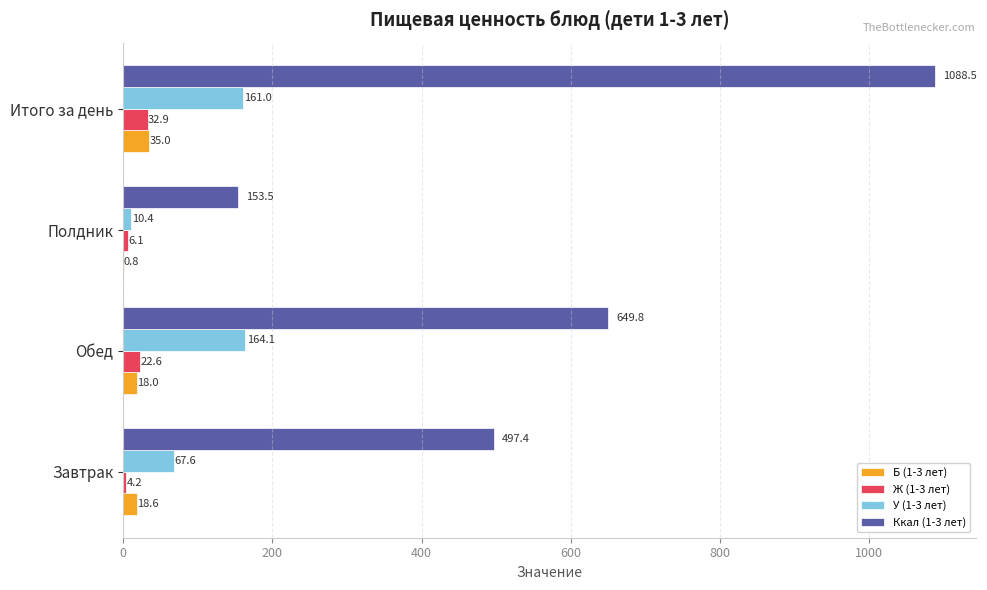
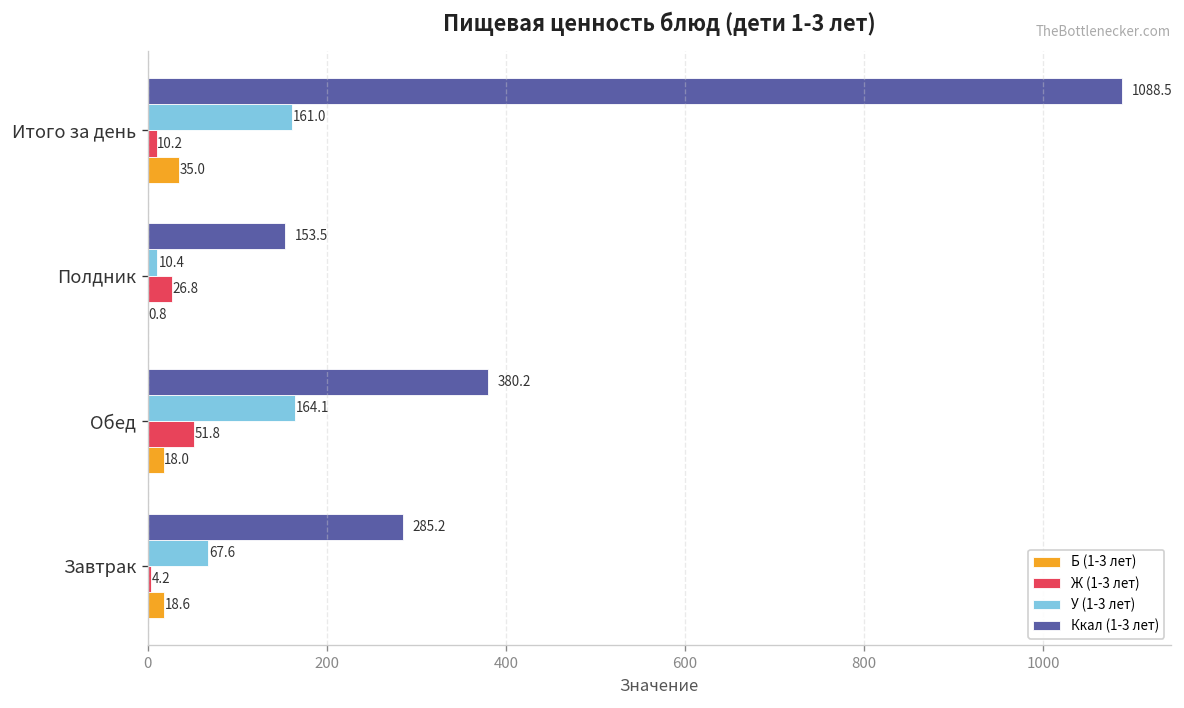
Ж (1-3 лет), Итого за день: 32.9 -> 10.2
Ж (1-3 лет), Полдник: 6.1 -> 26.8
Ккал (1-3 лет), Обед: 649.8 -> 380.2
Ж (1-3 лет), Обед: 22.6 -> 51.8
Ккал (1-3 лет), Завтрак: 497.4 -> 285.2
